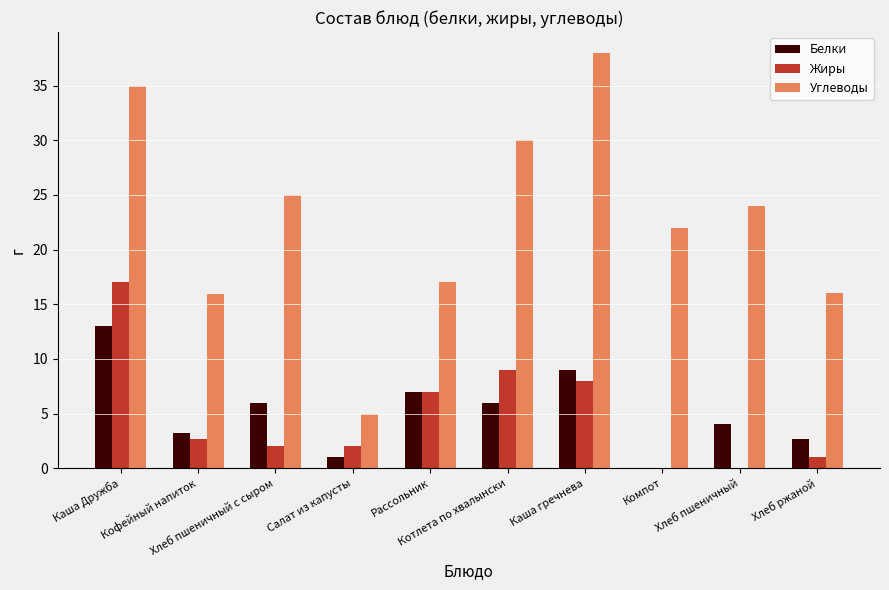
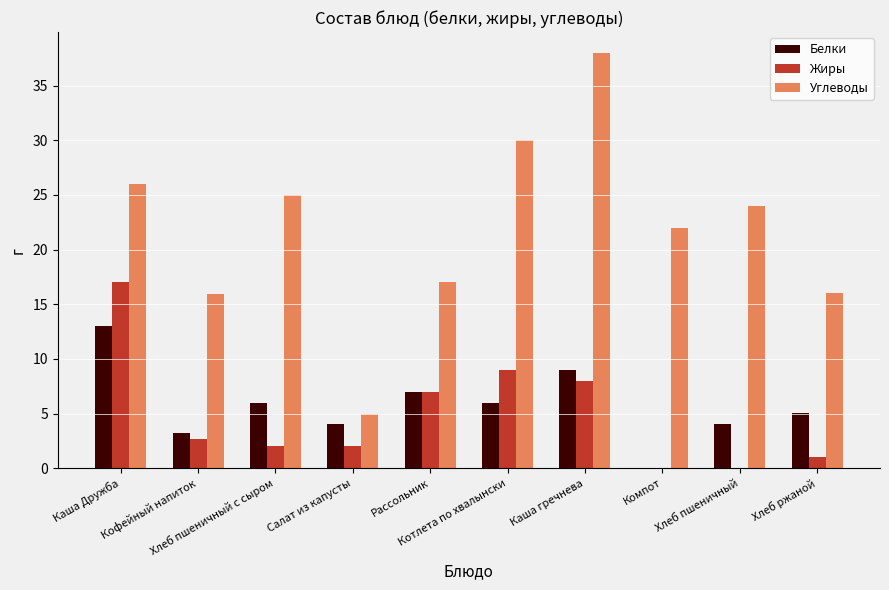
Углеводы, Каша Дружба: 35 -> 26
Белки, Салат из капусты: 1 -> 4
Белки, Хлеб ржаной: 2.6 -> 5.1
